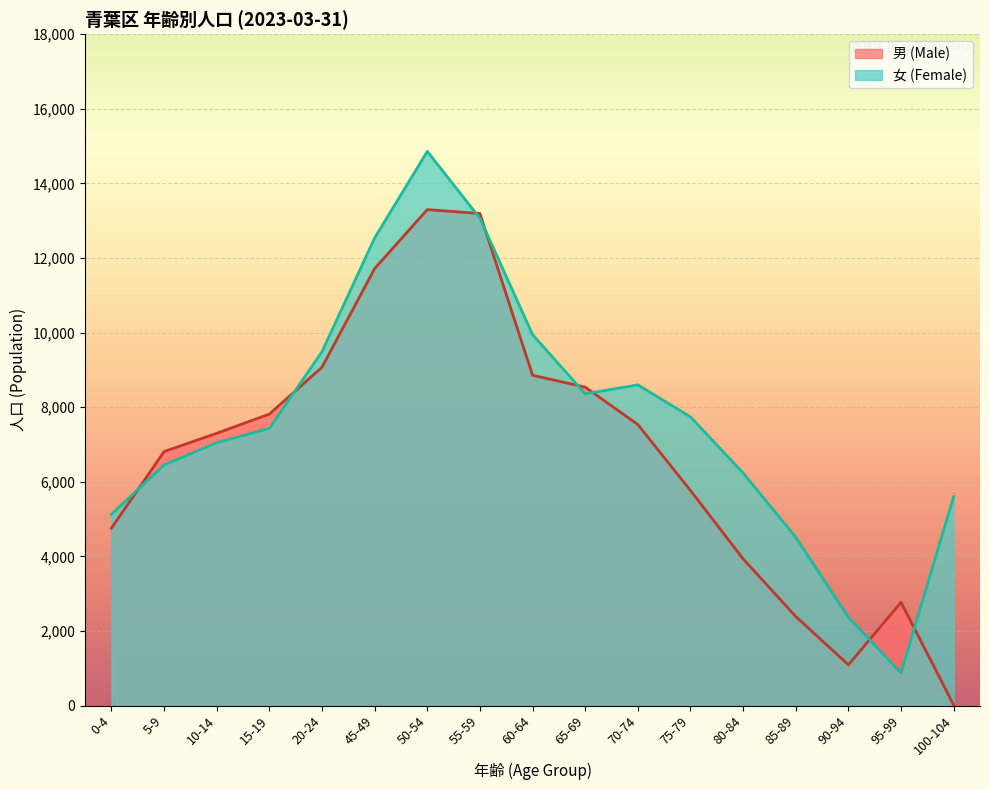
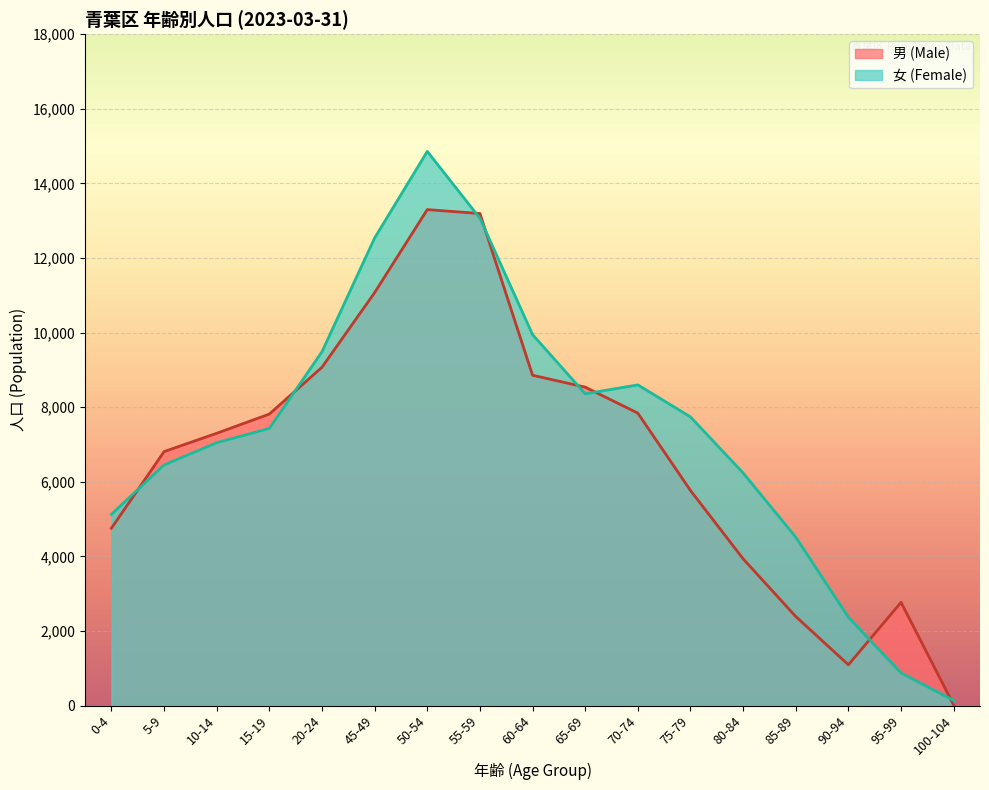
男 (Male), 45-49: 11,700 -> 11,100
男 (Male), 70-74: 7,500 -> 7,800
女 (Female), 100-104: 5,600 -> 100
